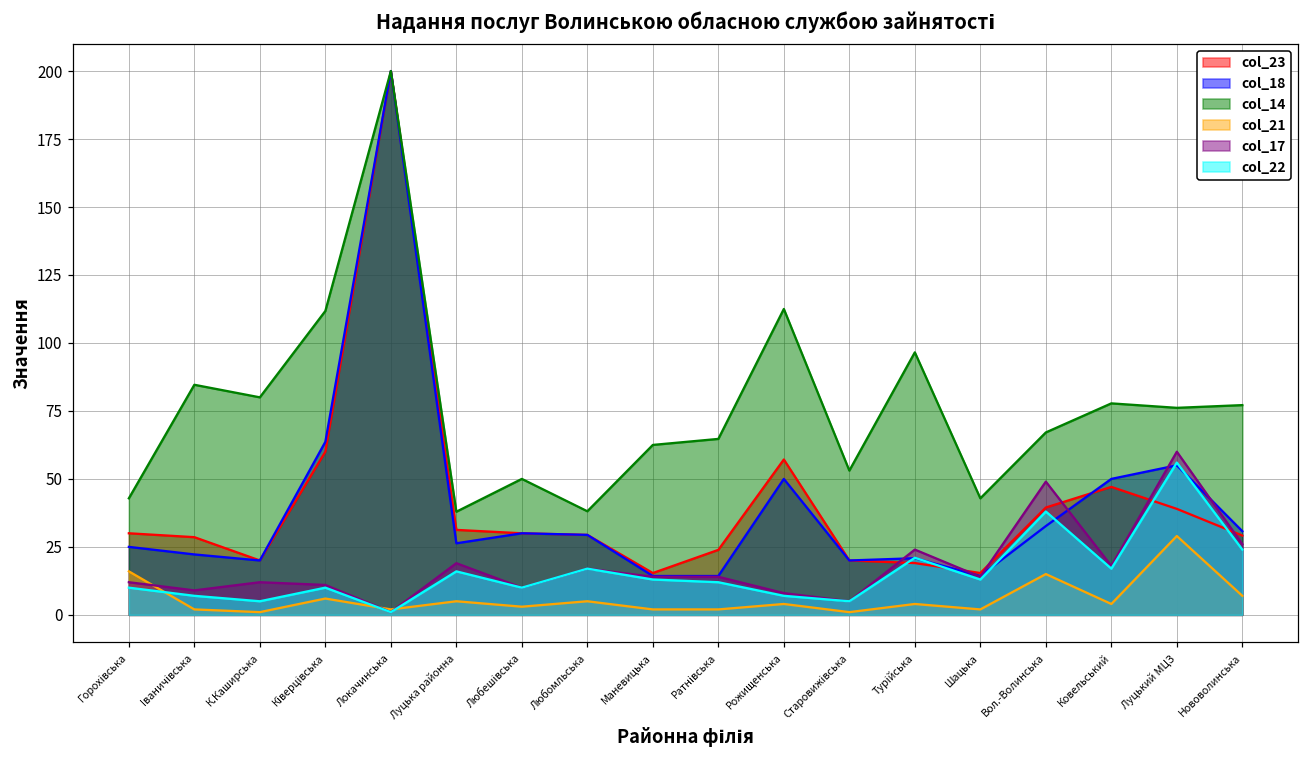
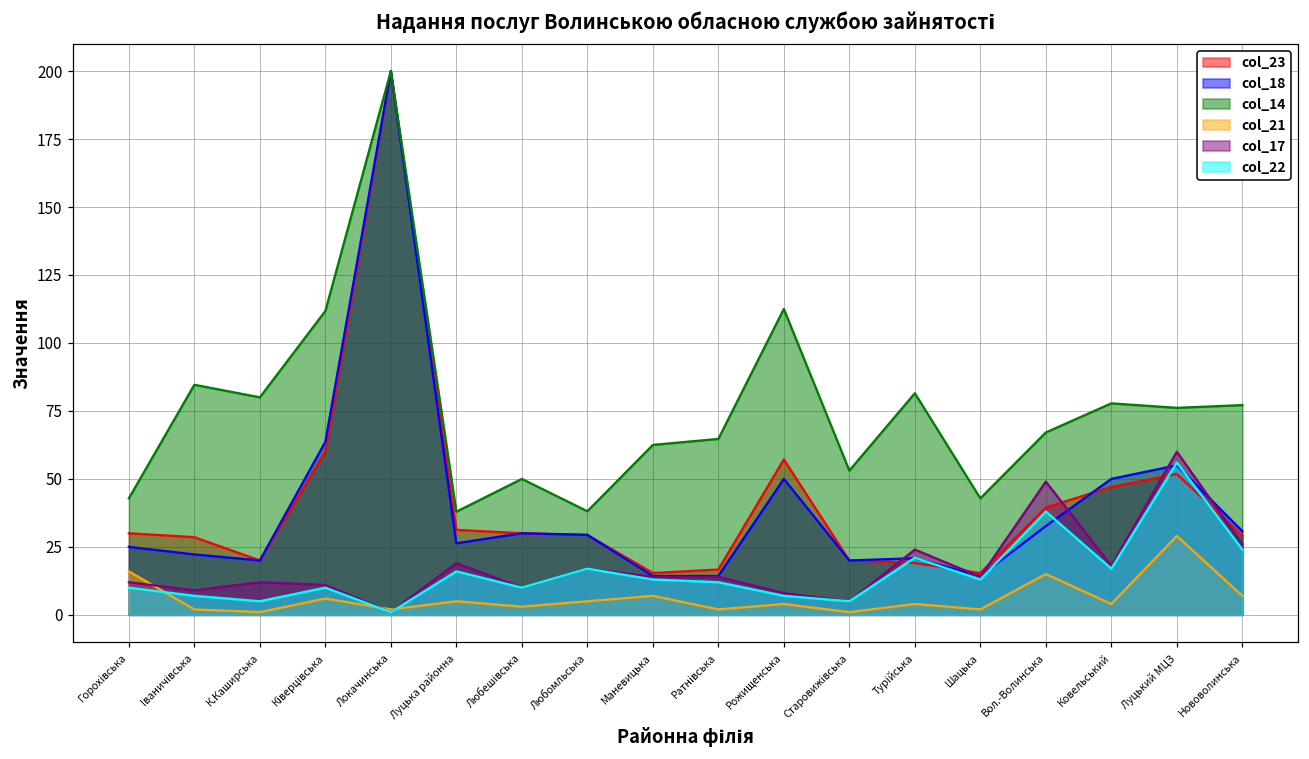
col_21, Маневицька: 2 -> 7
col_23, Ратнівська: 24 -> 17
col_14, Турійська: 97 -> 82
col_23, Луцький МЦЗ: 39 -> 52
